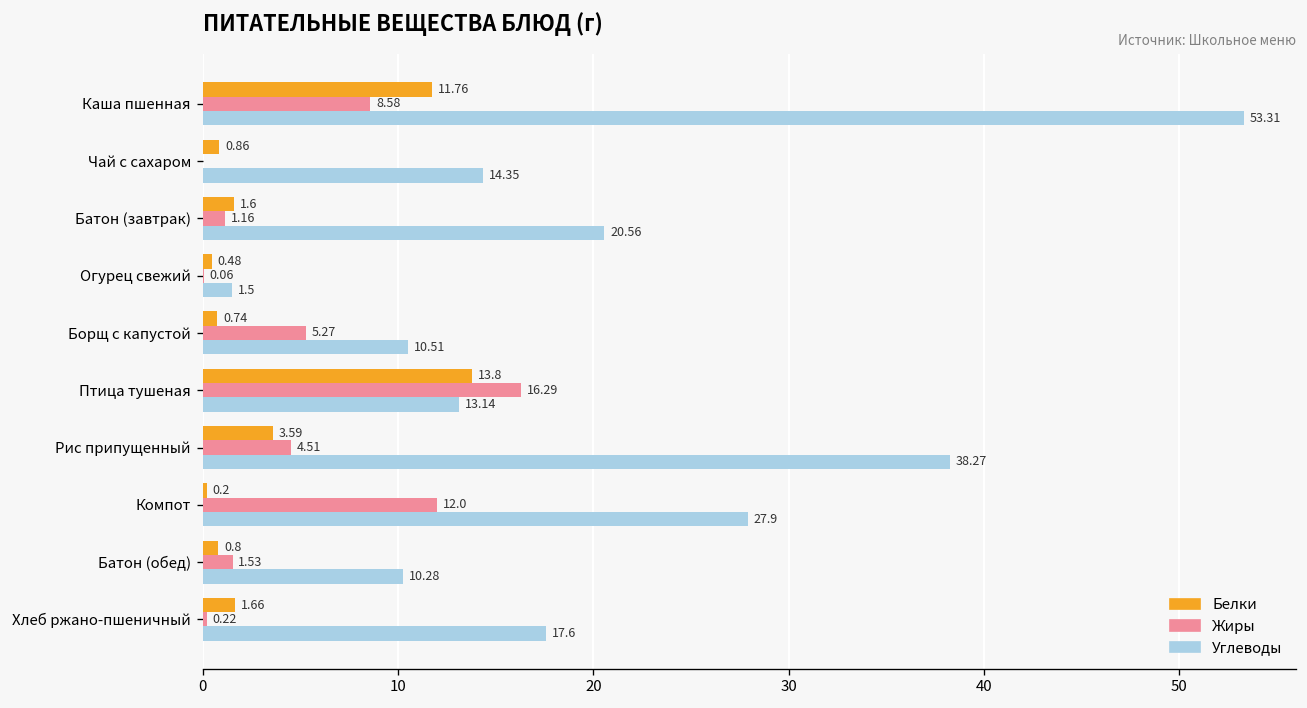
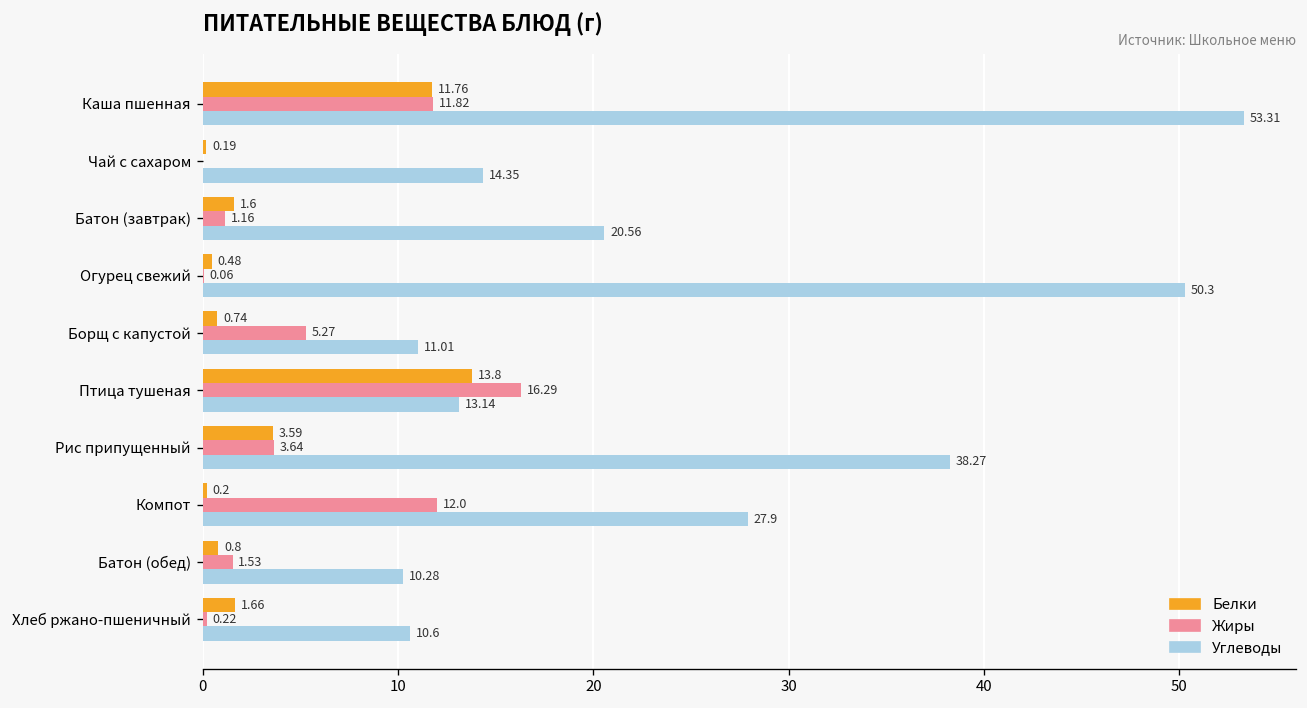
Жиры, Каша пшенная: 8.58 -> 11.82
Белки, Чай с сахаром: 0.86 -> 0.19
Углеводы, Огурец свежий: 1.5 -> 50.3
Углеводы, Борщ с капустой: 10.51 -> 11.01
Жиры, Рис припущенный: 4.51 -> 3.64
Углеводы, Хлеб ржано-пшеничный: 17.6 -> 10.6
